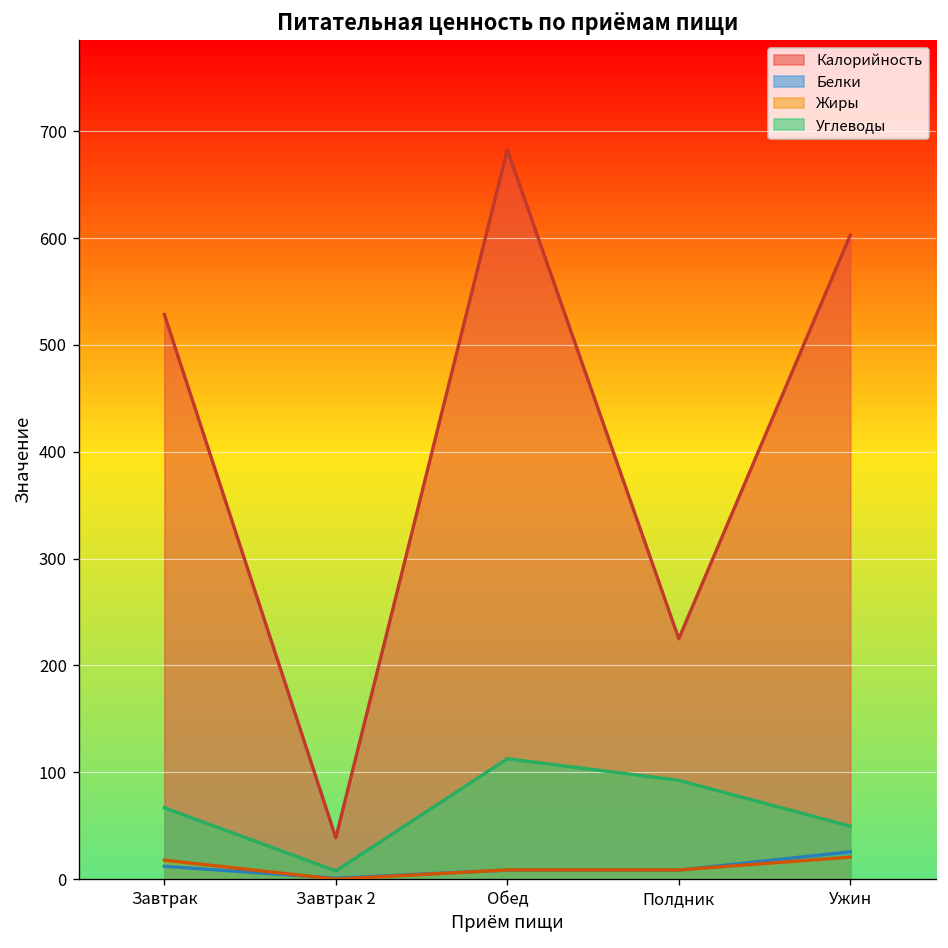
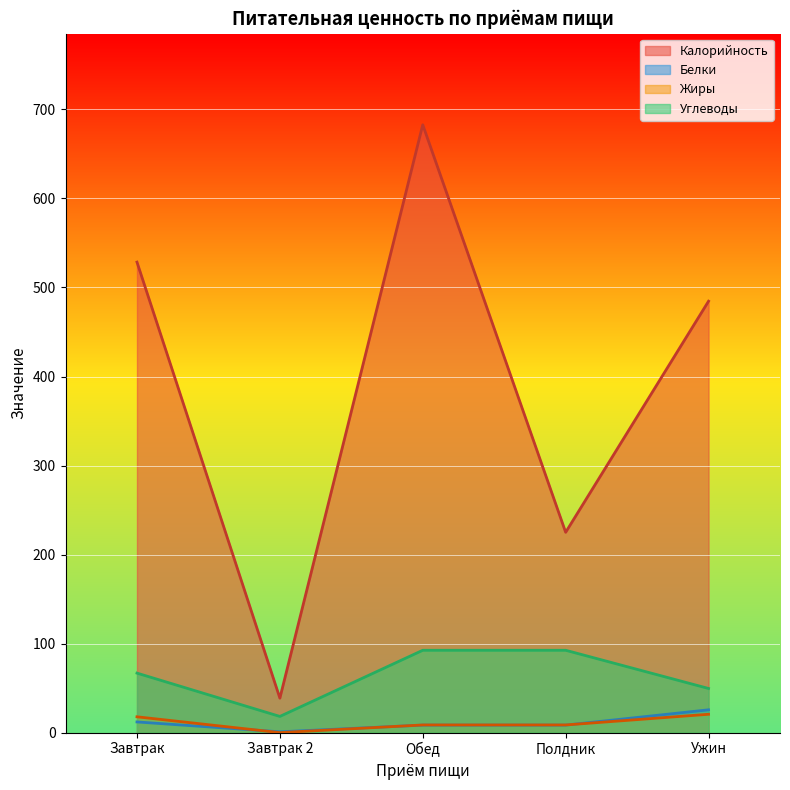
Углеводы, Завтрак 2: 10 -> 20
Углеводы, Обед: 110 -> 90
Калорийность, Ужин: 600 -> 480
